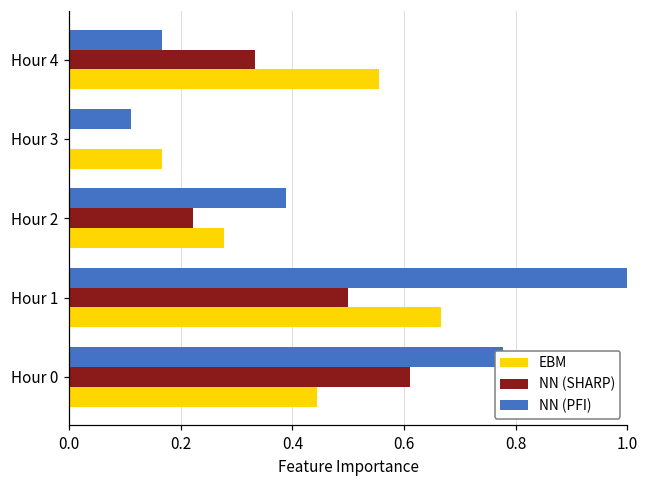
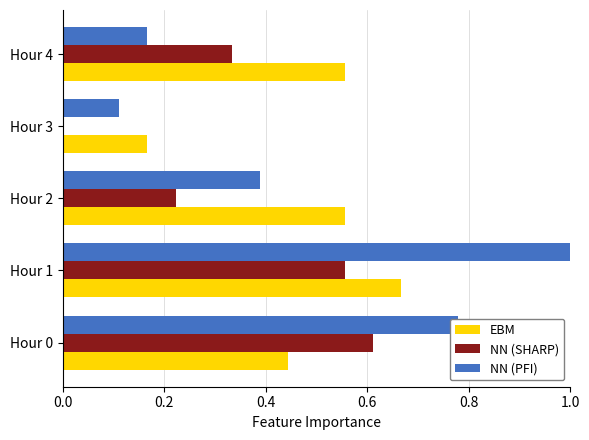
EBM, Hour 2: 0.28 -> 0.56
NN (SHARP), Hour 1: 0.50 -> 0.56
